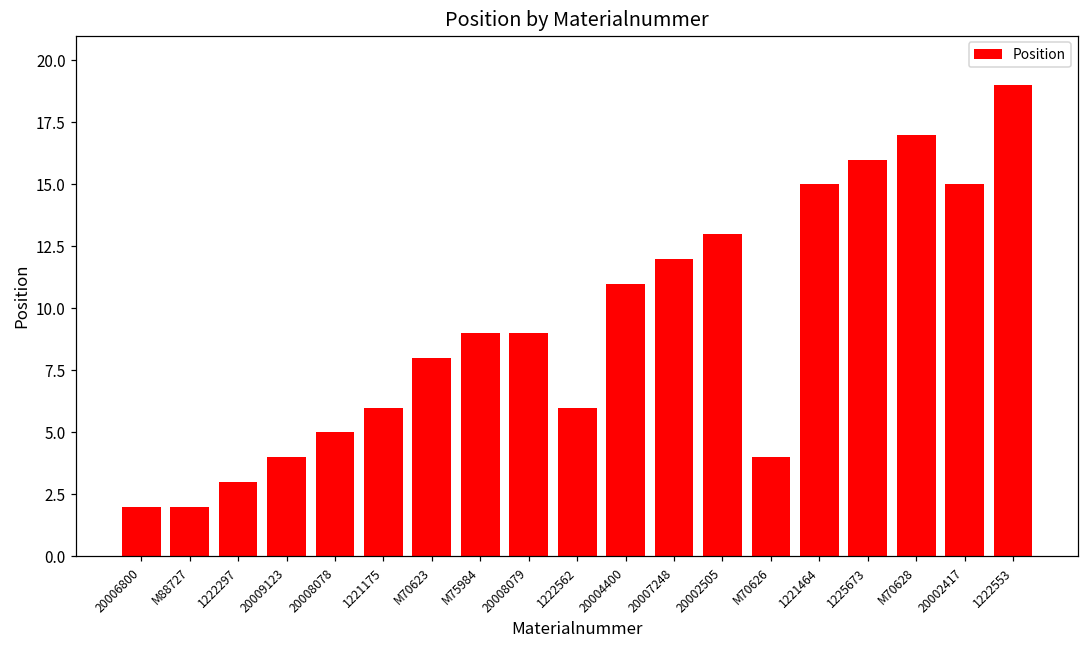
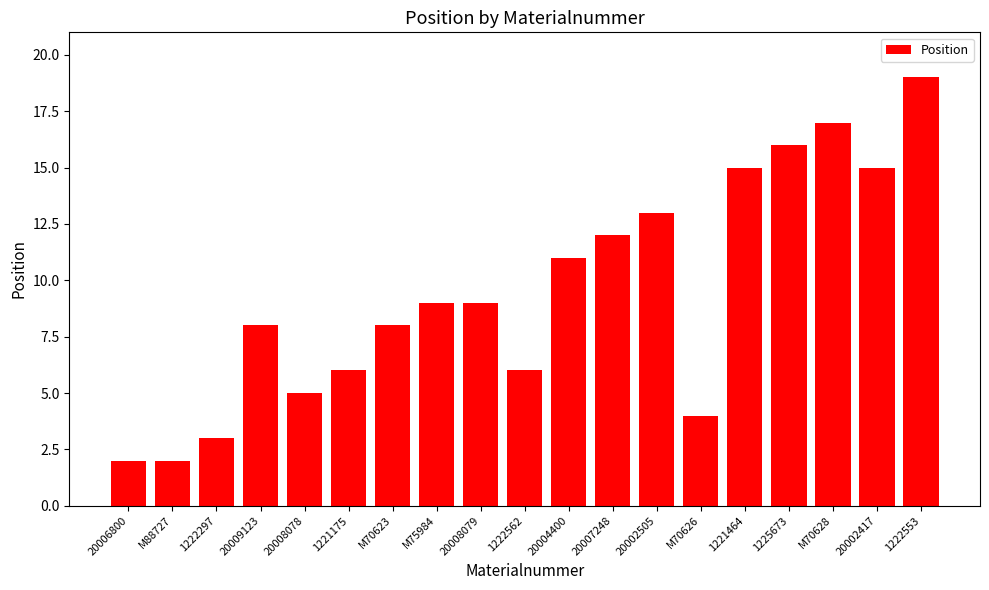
20009123: 4 -> 8
